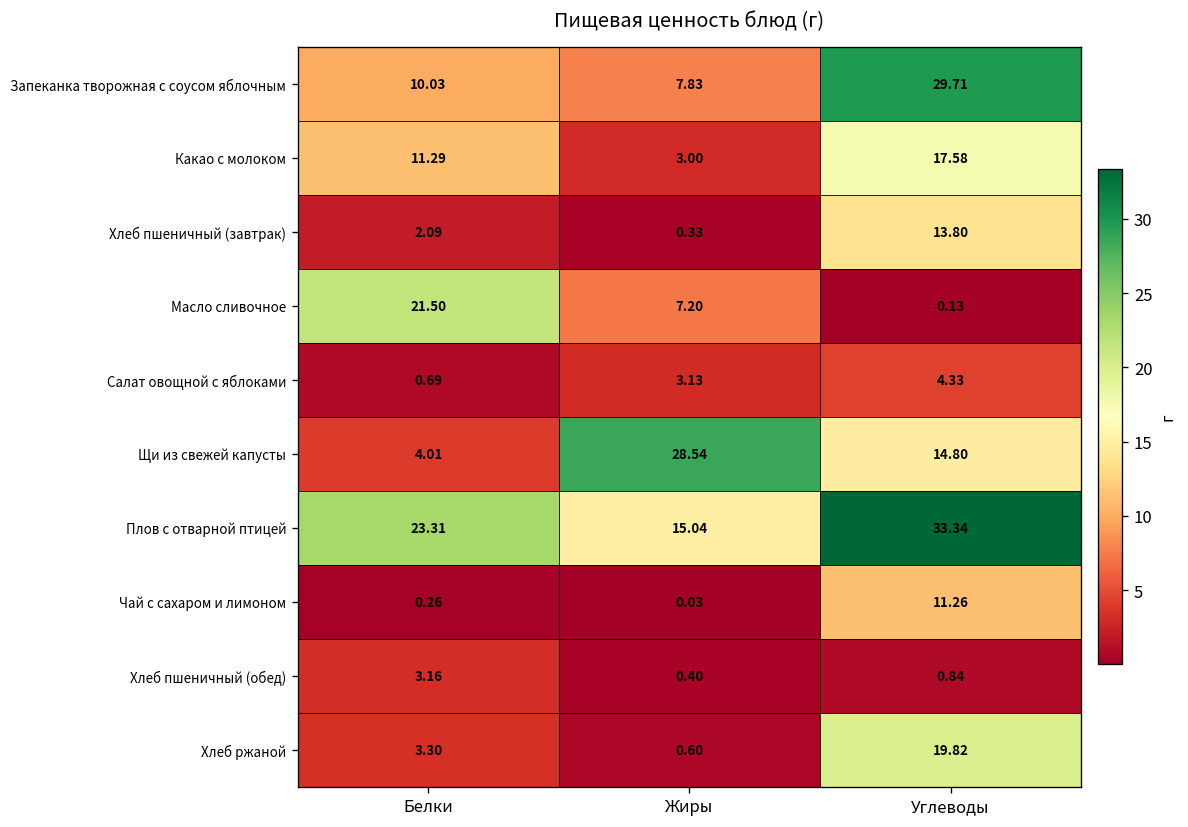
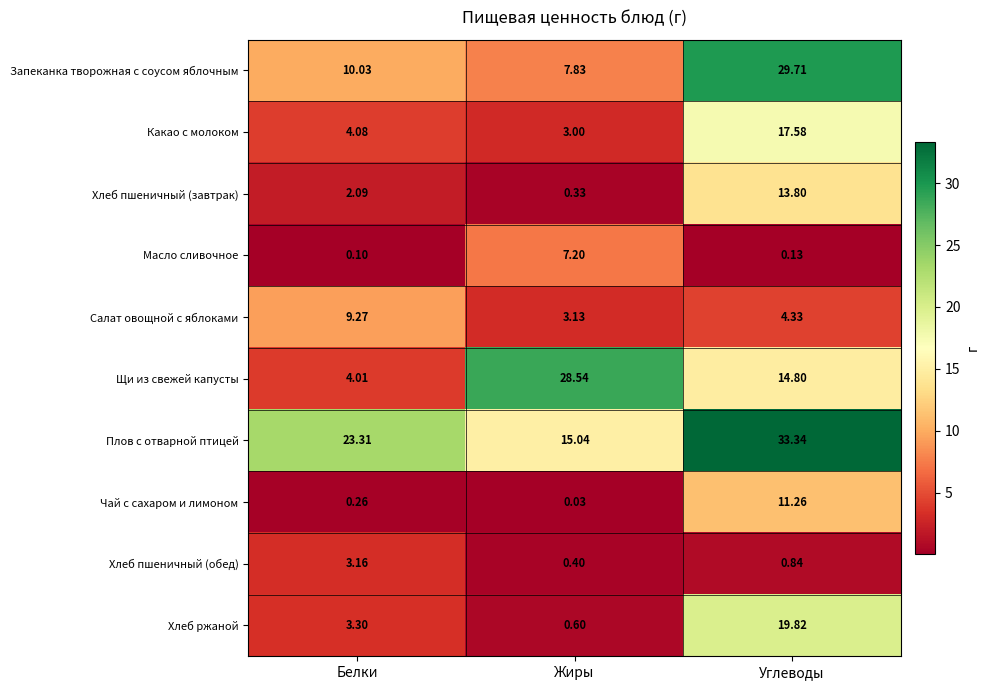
Какао с молоком, Белки: 11.29 -> 4.08
Масло сливочное, Белки: 21.50 -> 0.10
Салат овощной с яблоками, Белки: 0.69 -> 9.27
